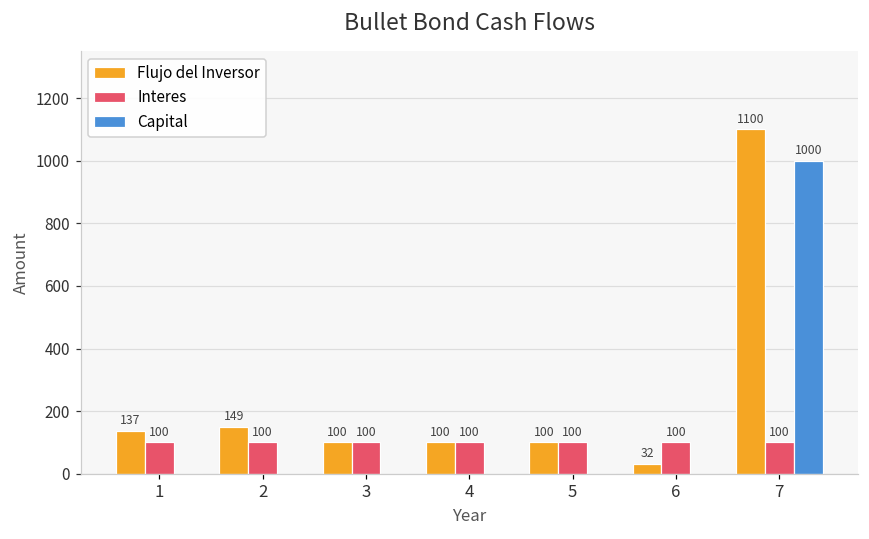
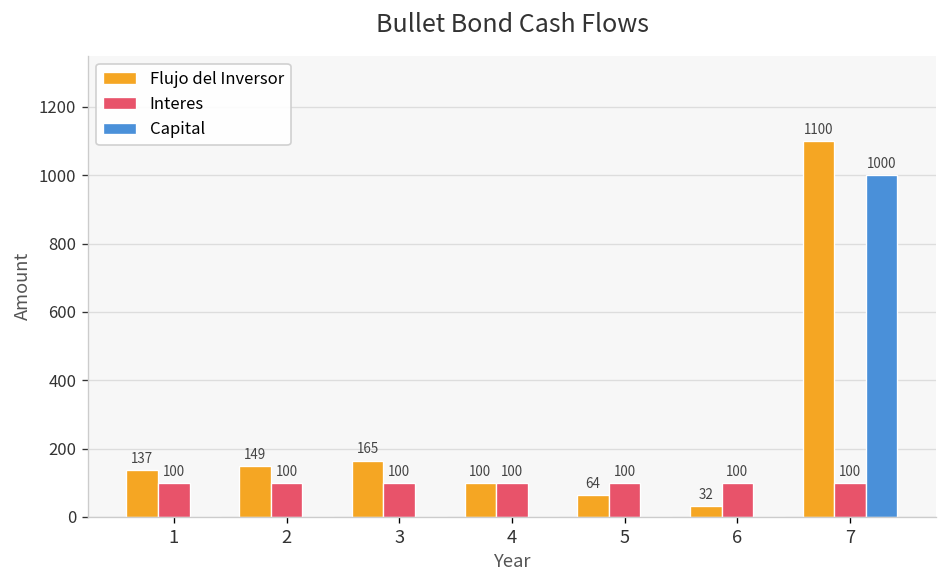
Flujo del Inversor, 3: 100 -> 165
Flujo del Inversor, 5: 100 -> 64
